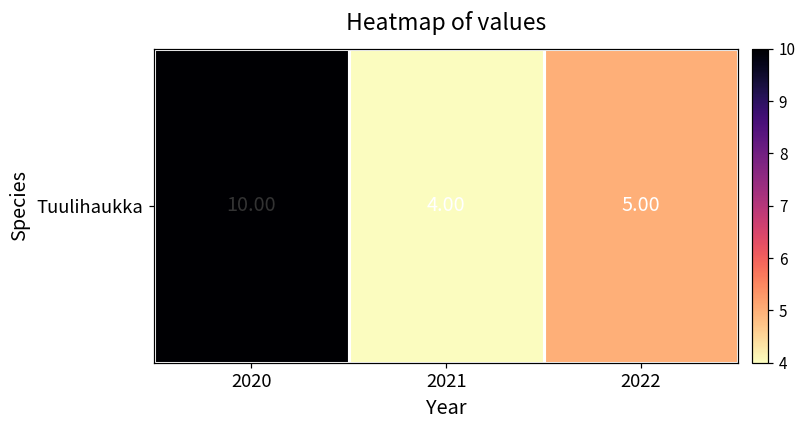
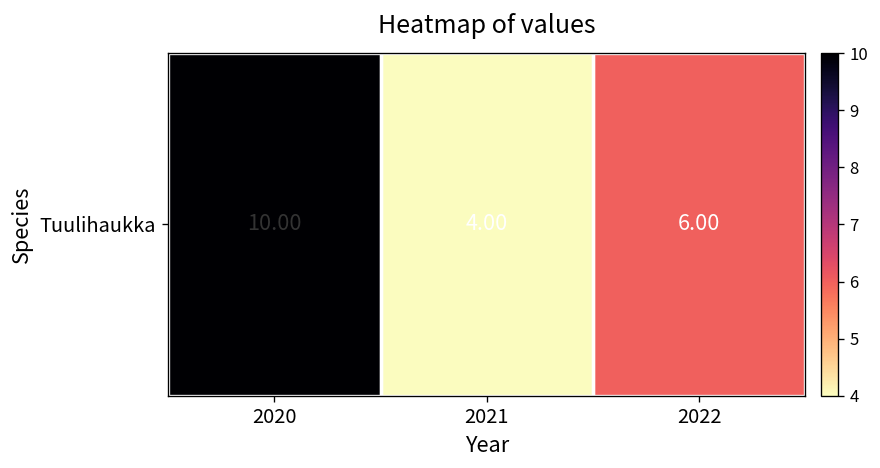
Tuulihaukka, 2022: 5.00 -> 6.00
